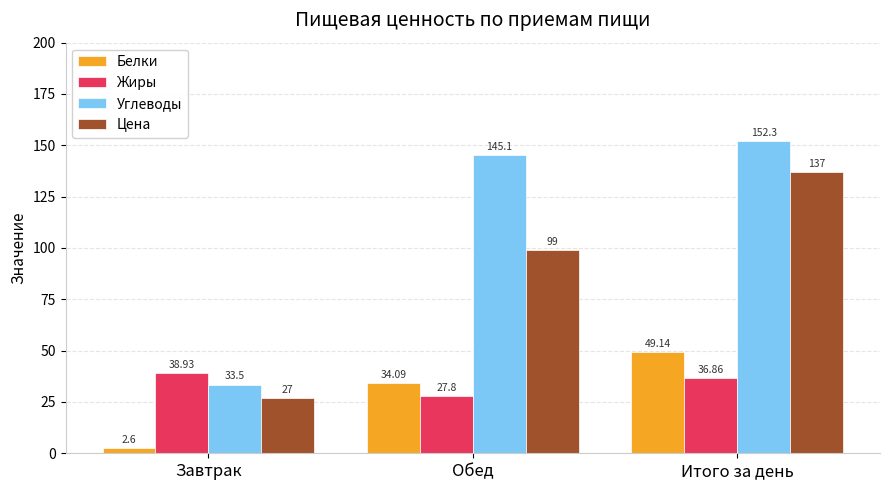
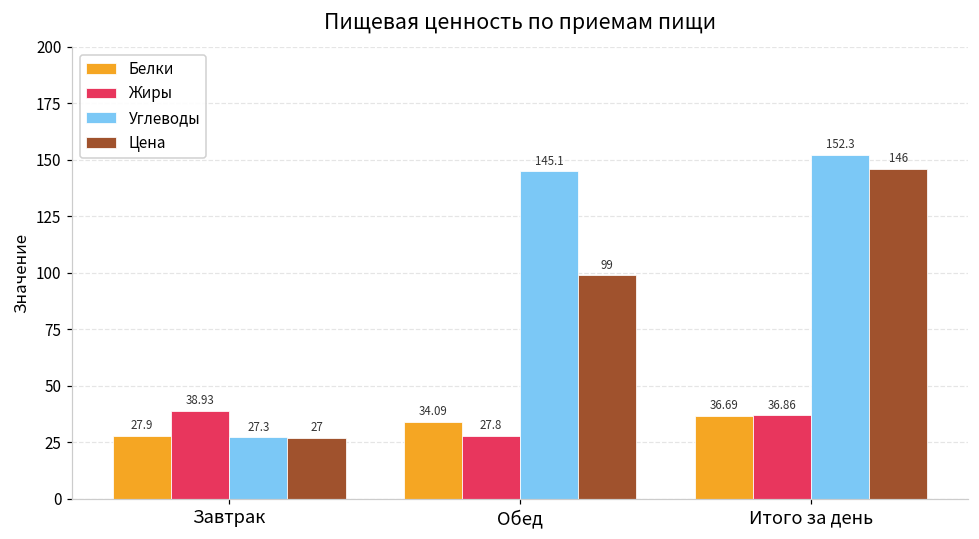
Белки, Завтрак: 2.6 -> 27.9
Углеводы, Завтрак: 33.5 -> 27.3
Белки, Итого за день: 49.14 -> 36.69
Цена, Итого за день: 137 -> 146
